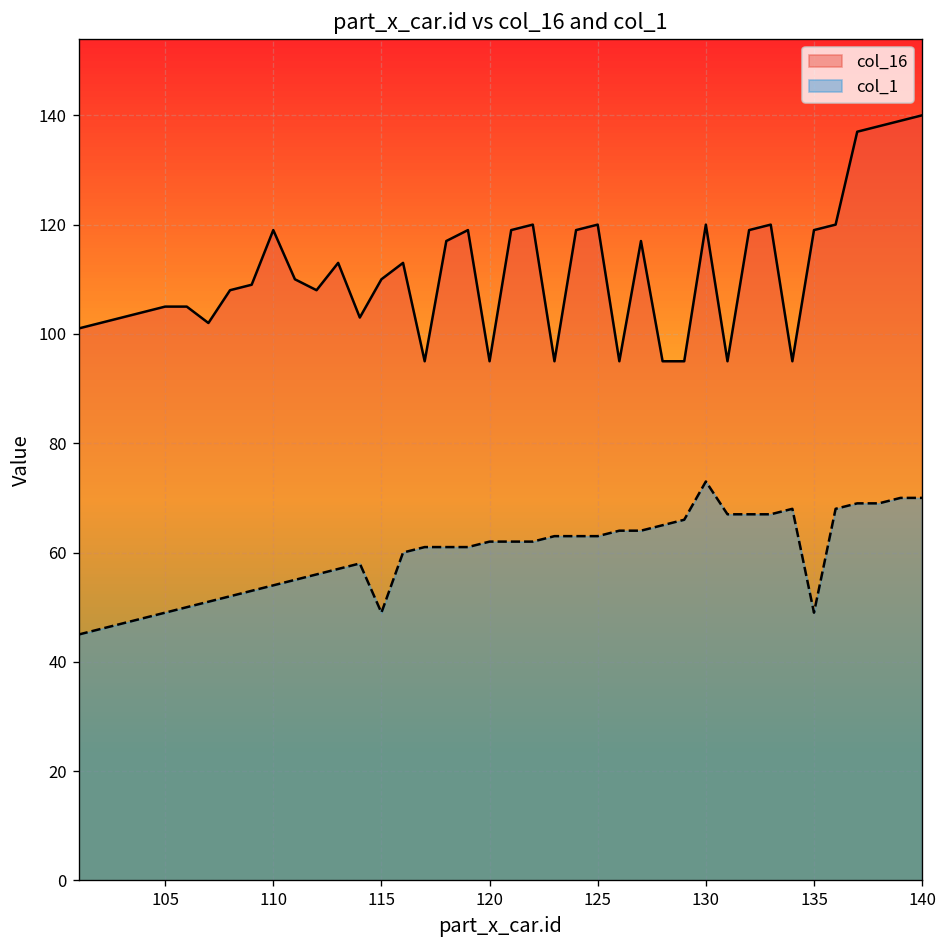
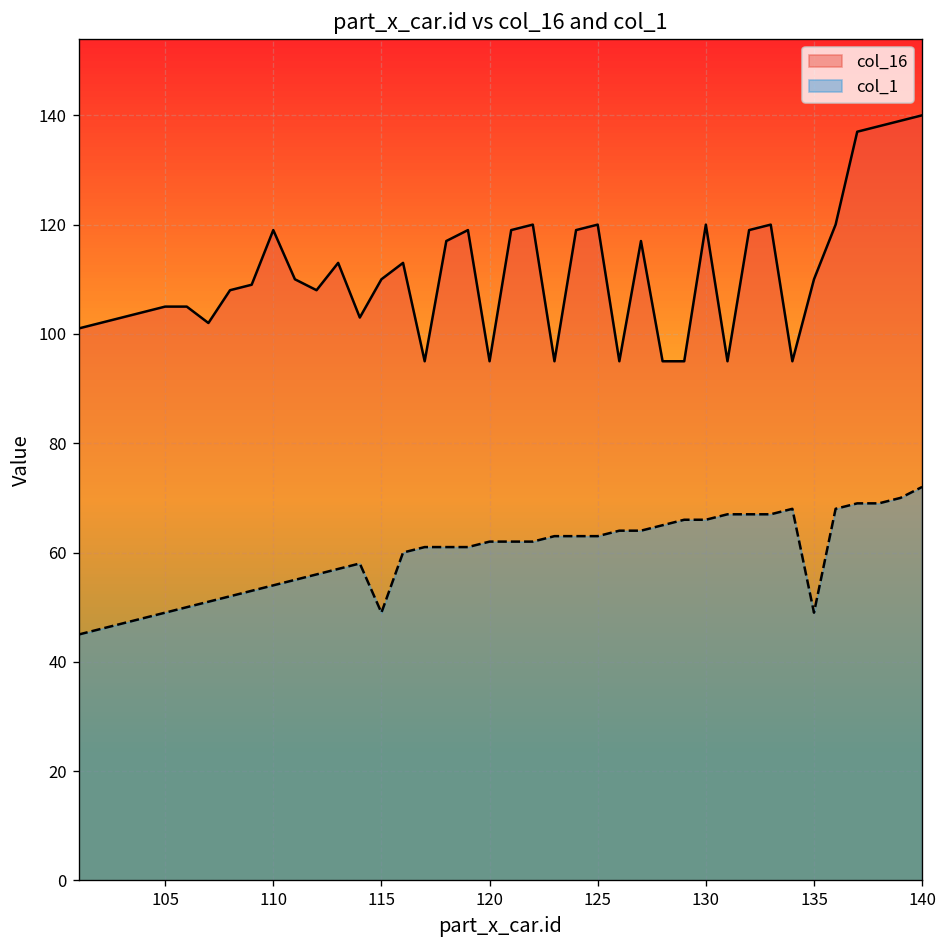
col_1, 130: 73 -> 66
col_16, 135: 119 -> 110
col_1, 140: 70 -> 72
